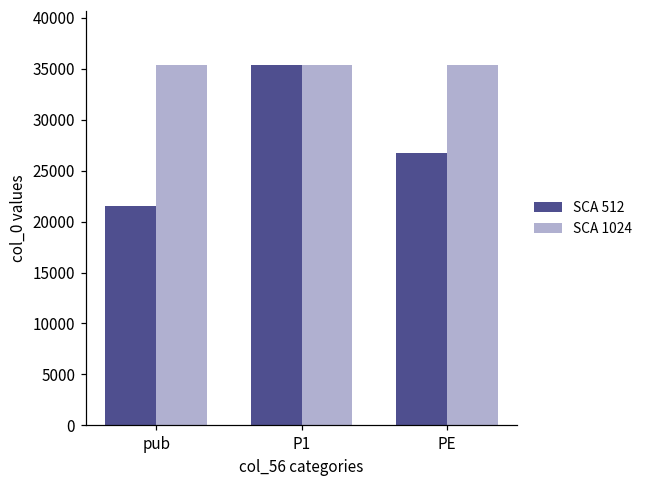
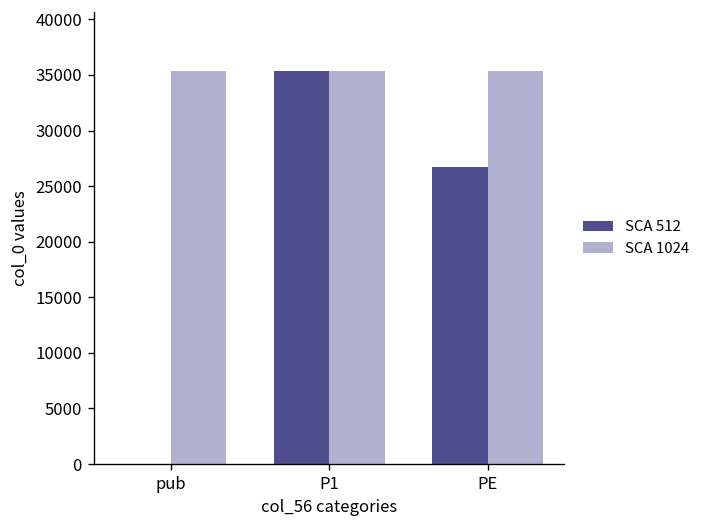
SCA 512, pub: 22000 -> 0
